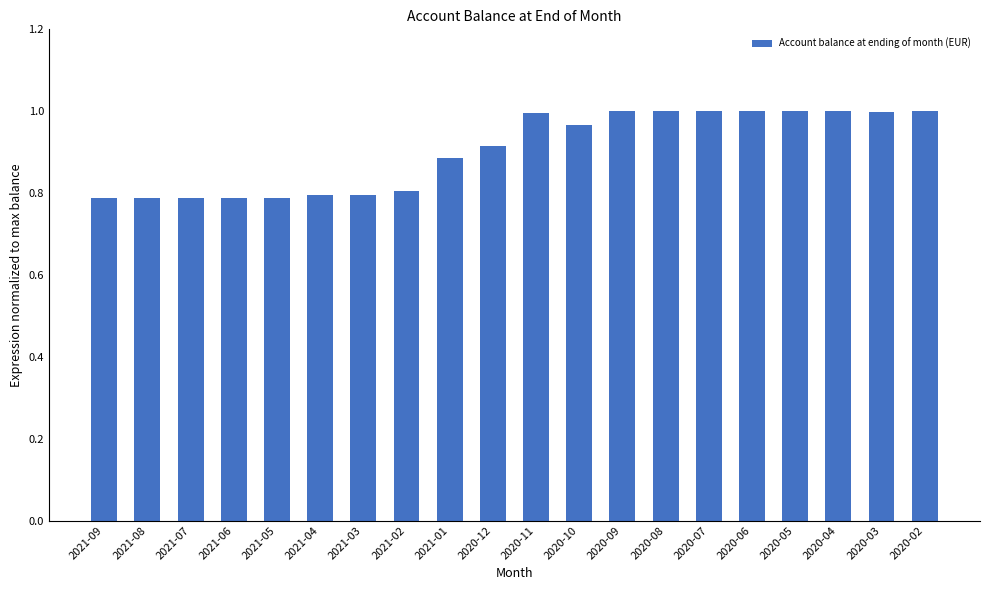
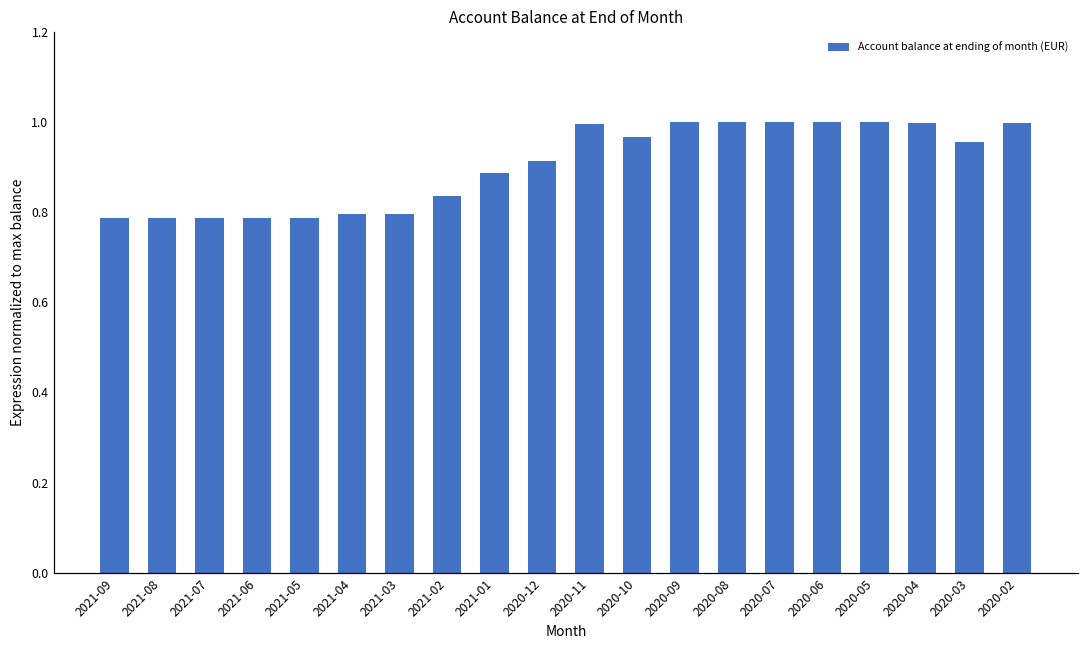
2021-02: 0.81 -> 0.84
2020-03: 1.00 -> 0.96
